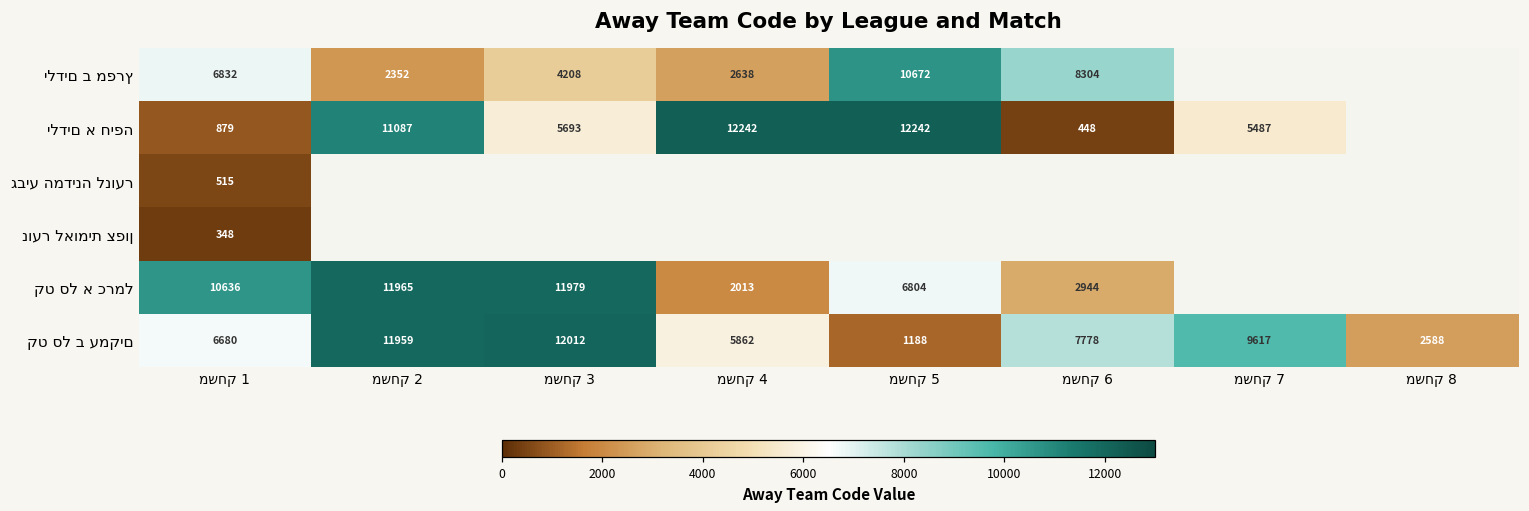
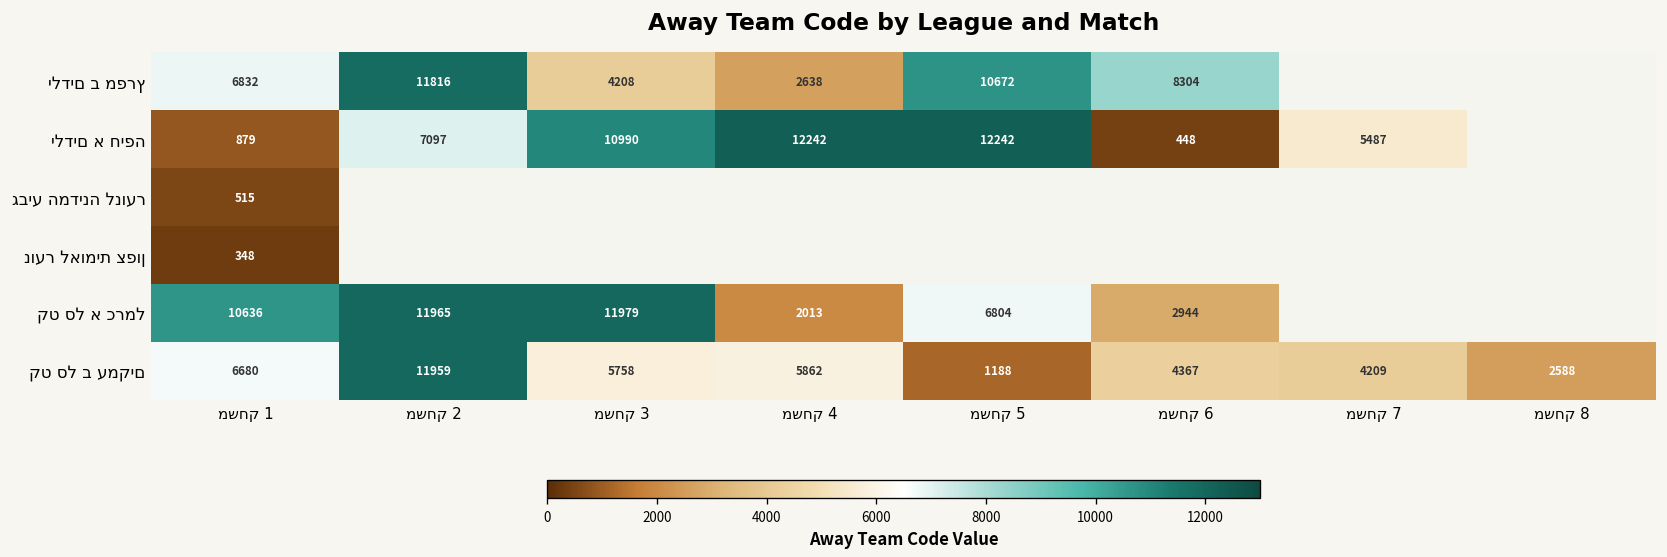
ילדים ב מפרץ, משחק 2: 2352 -> 11816
ילדים א חיפה, משחק 2: 11087 -> 7097
ילדים א חיפה, משחק 3: 5693 -> 10990
קט סל ב עמקים, משחק 3: 12012 -> 5758
קט סל ב עמקים, משחק 6: 7778 -> 4367
קט סל ב עמקים, משחק 7: 9617 -> 4209
